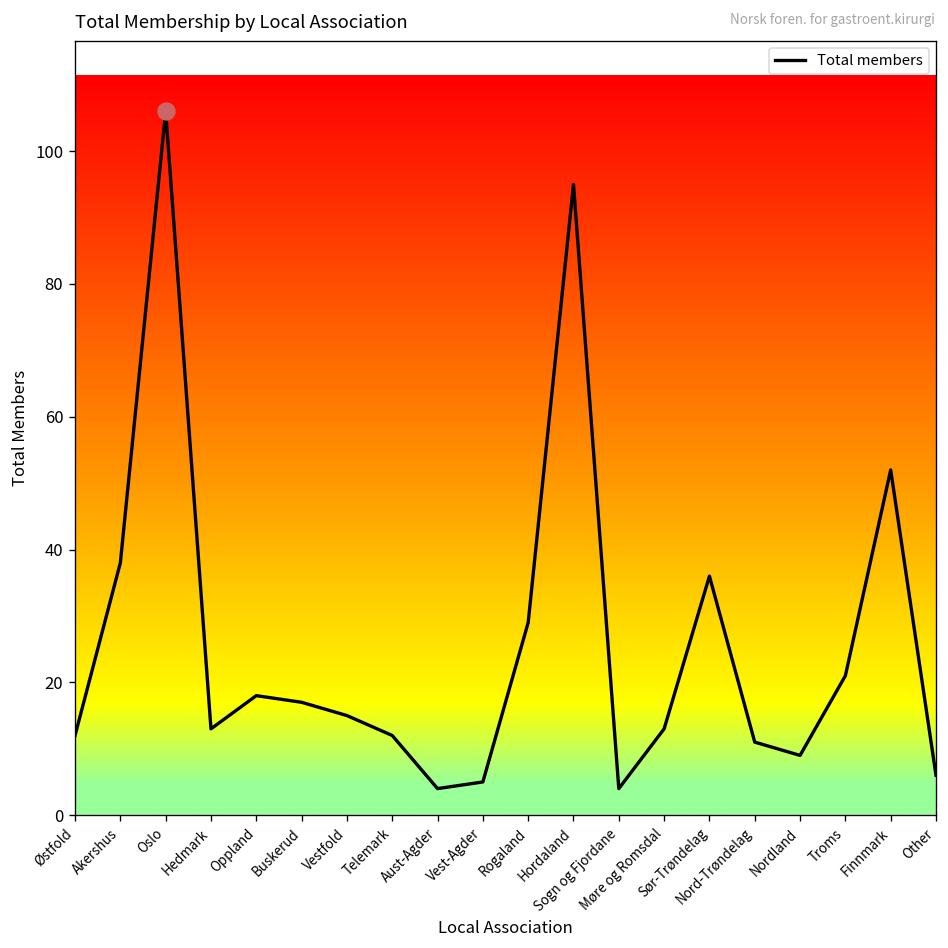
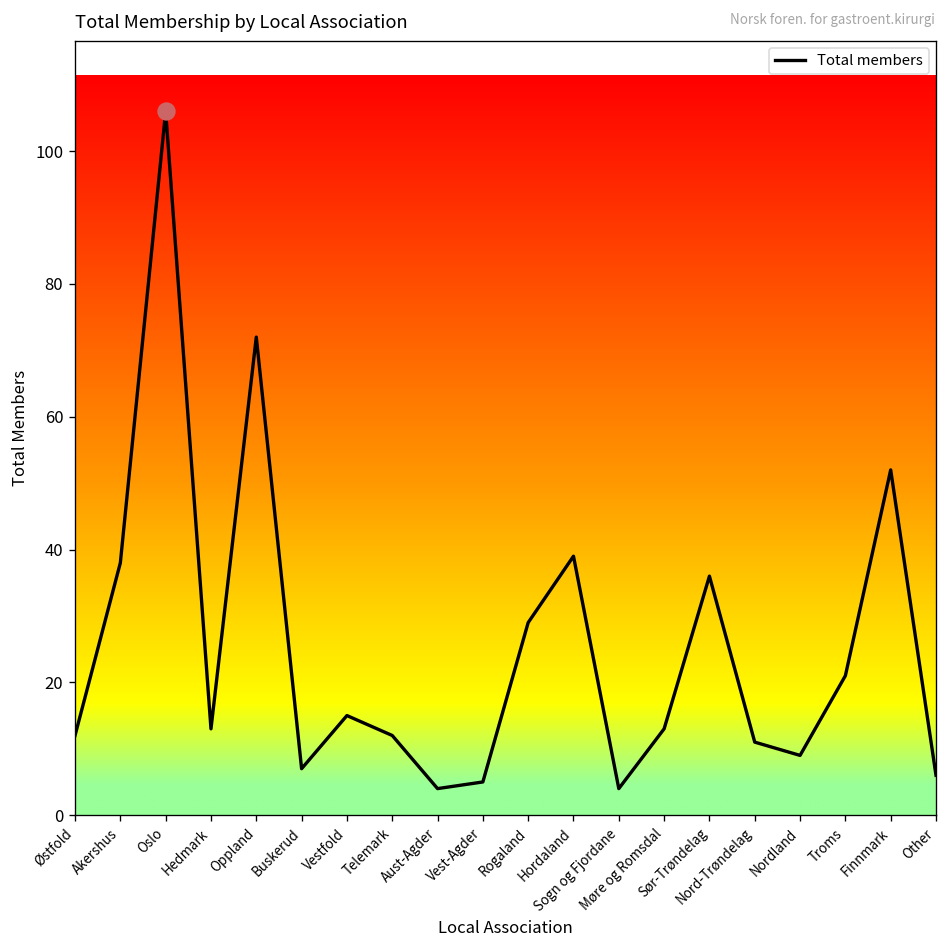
Total members, Oppland: 18 -> 72
Total members, Buskerud: 17 -> 7
Total members, Hordaland: 95 -> 39
